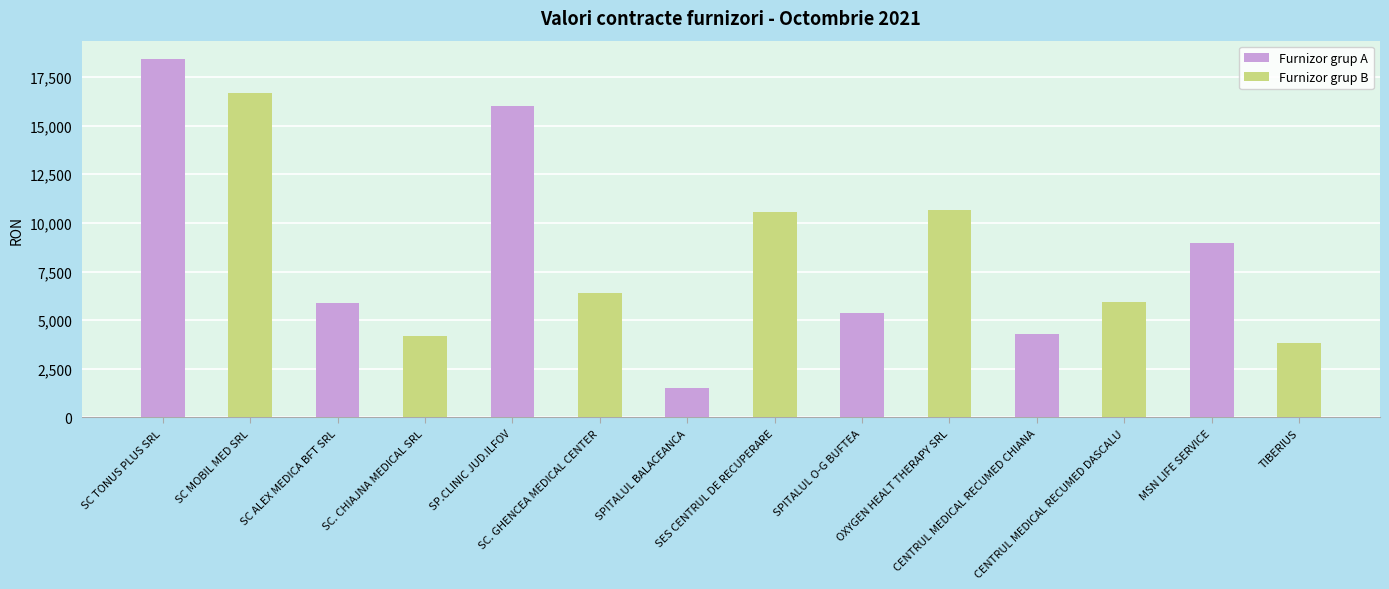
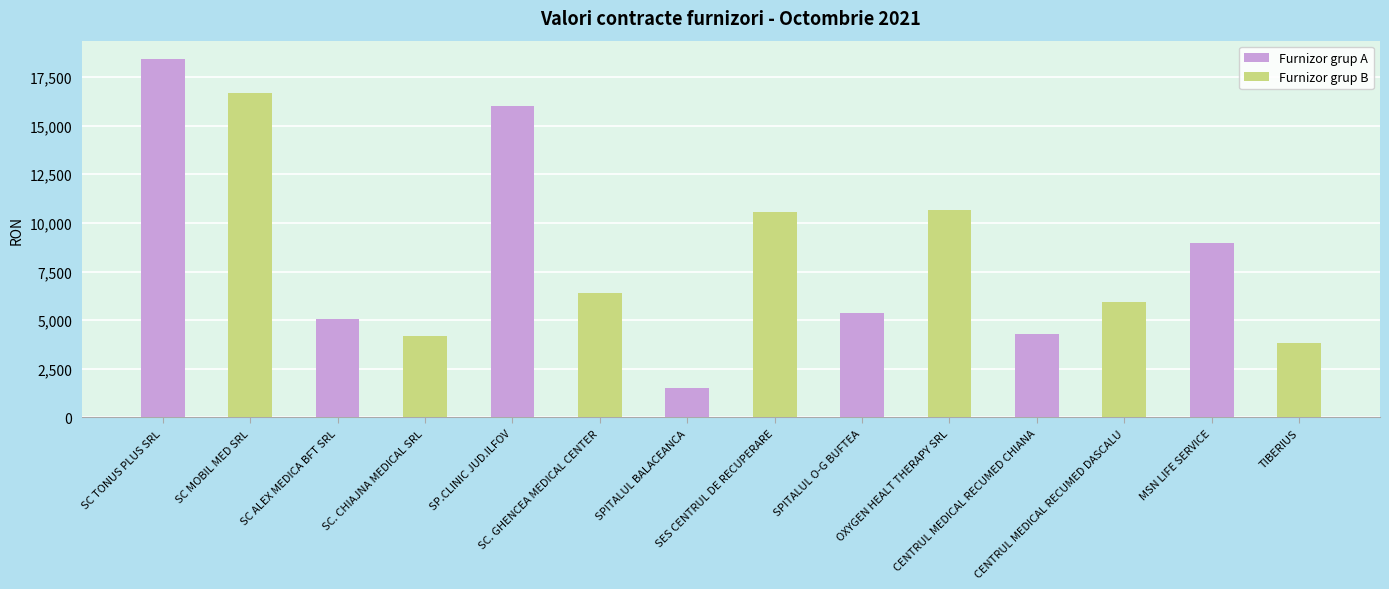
Furnizor grup A, SC ALEX MEDICA BFT SRL: 5,900 -> 5,100
